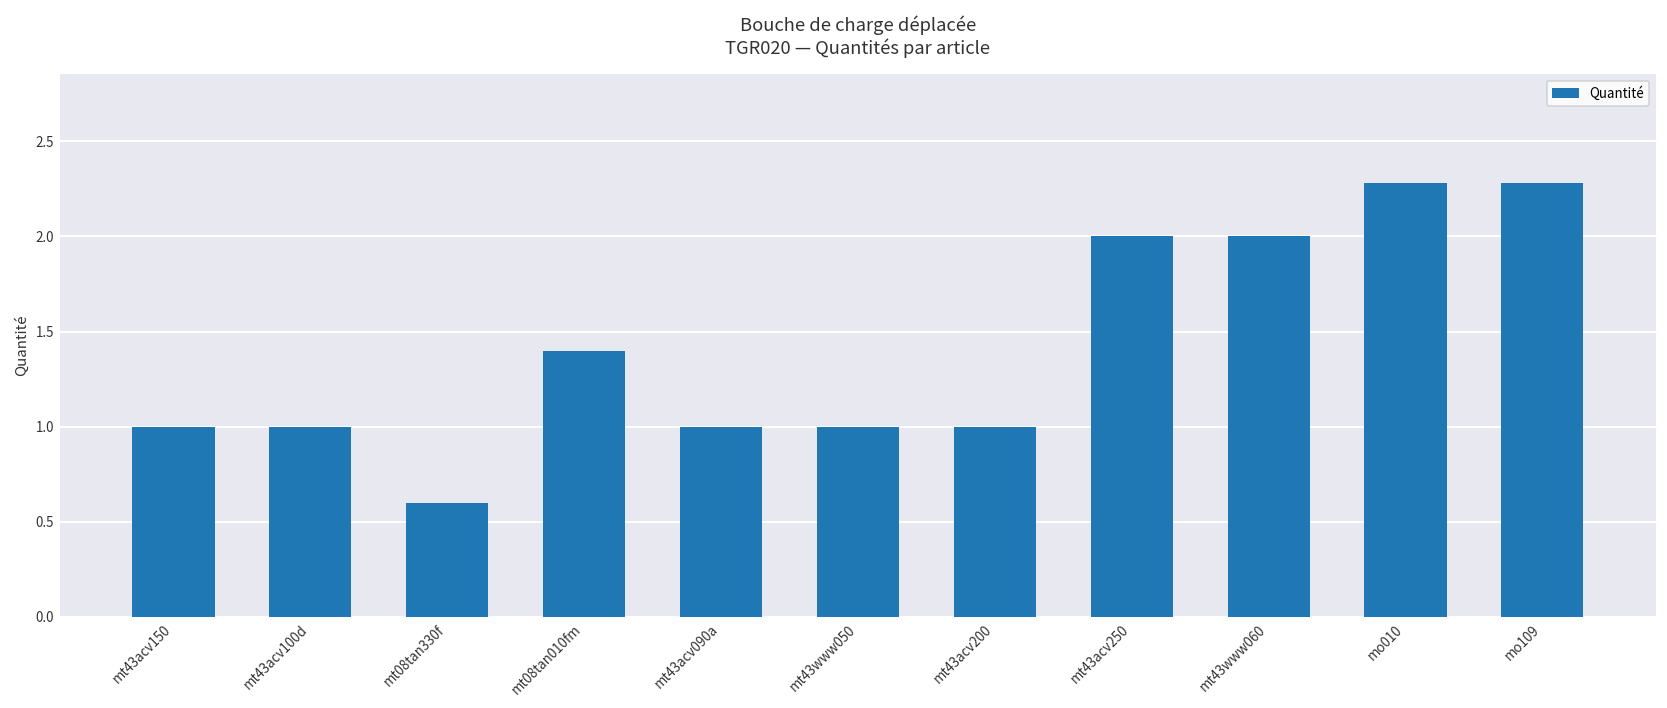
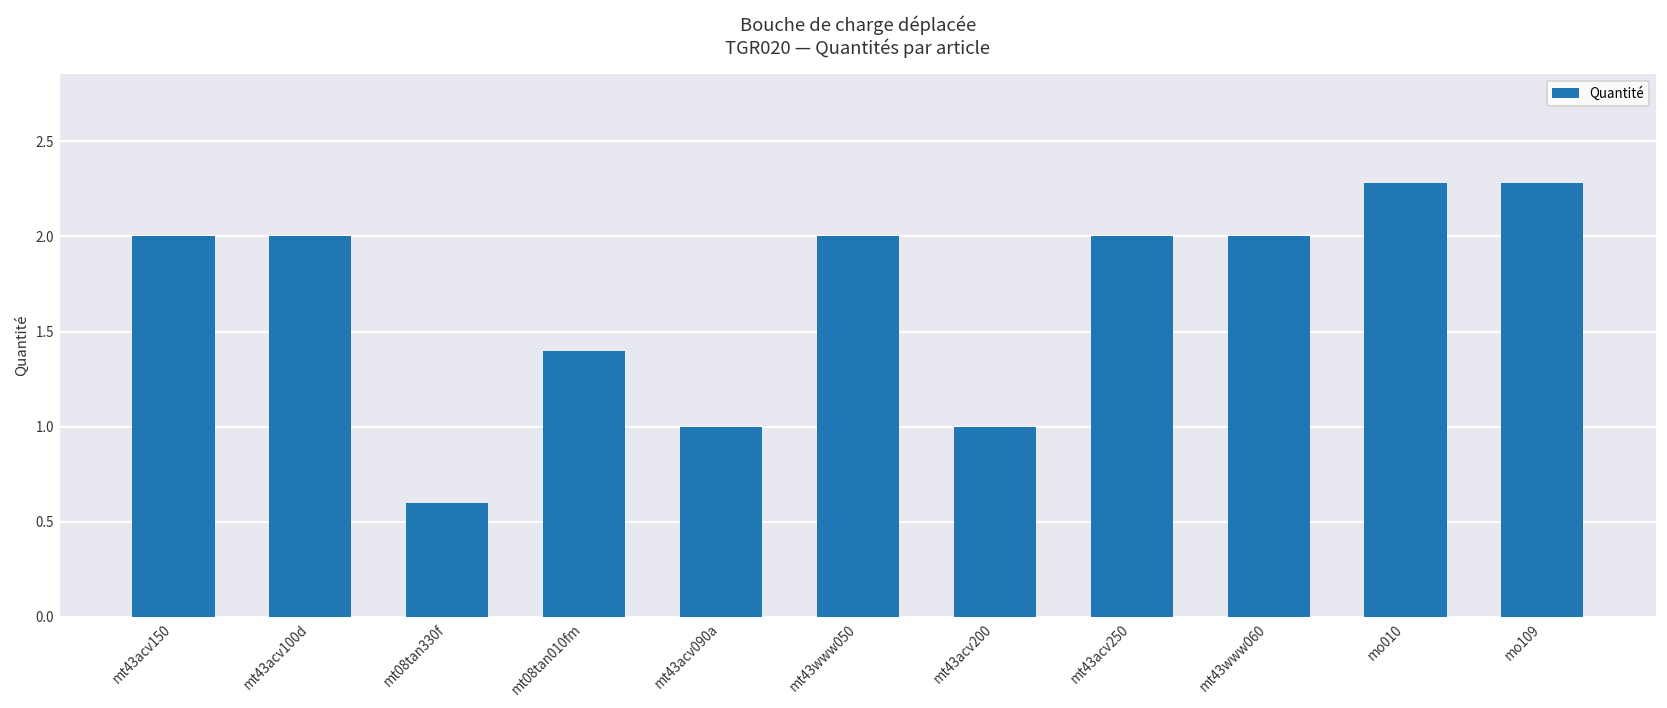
mt43acv150: 1 -> 2
mt43acv100d: 1 -> 2
mt43www050: 1 -> 2
